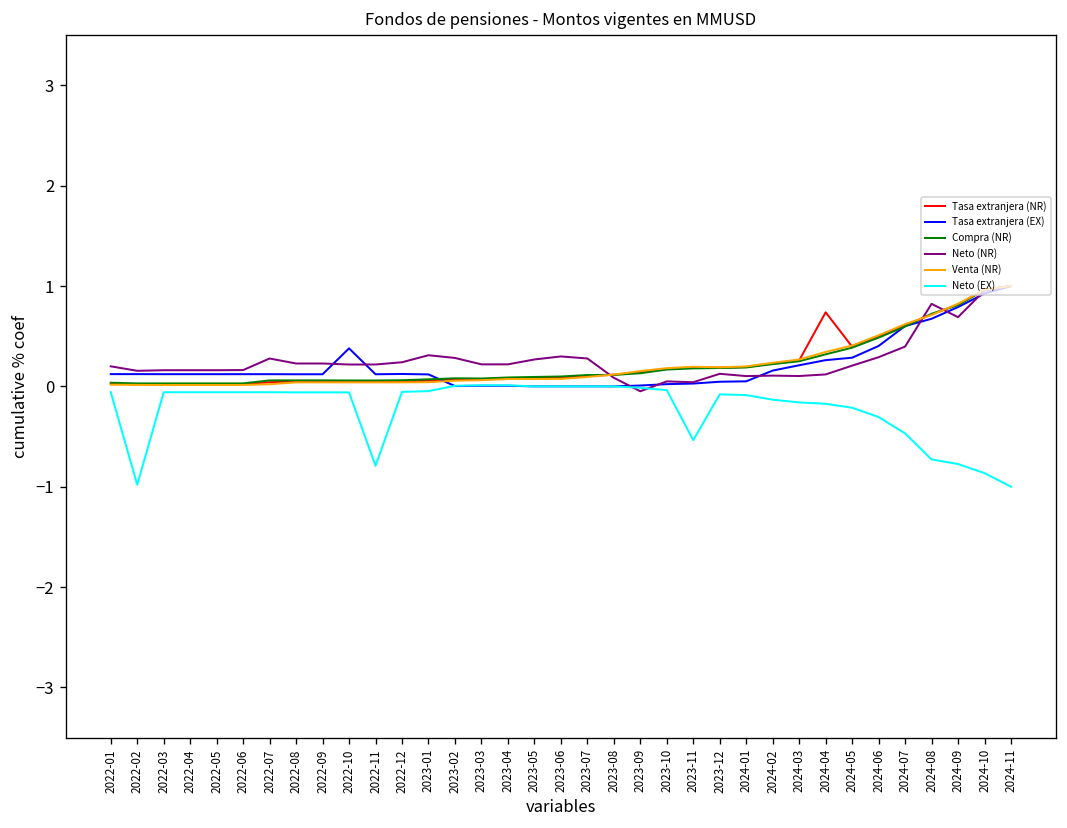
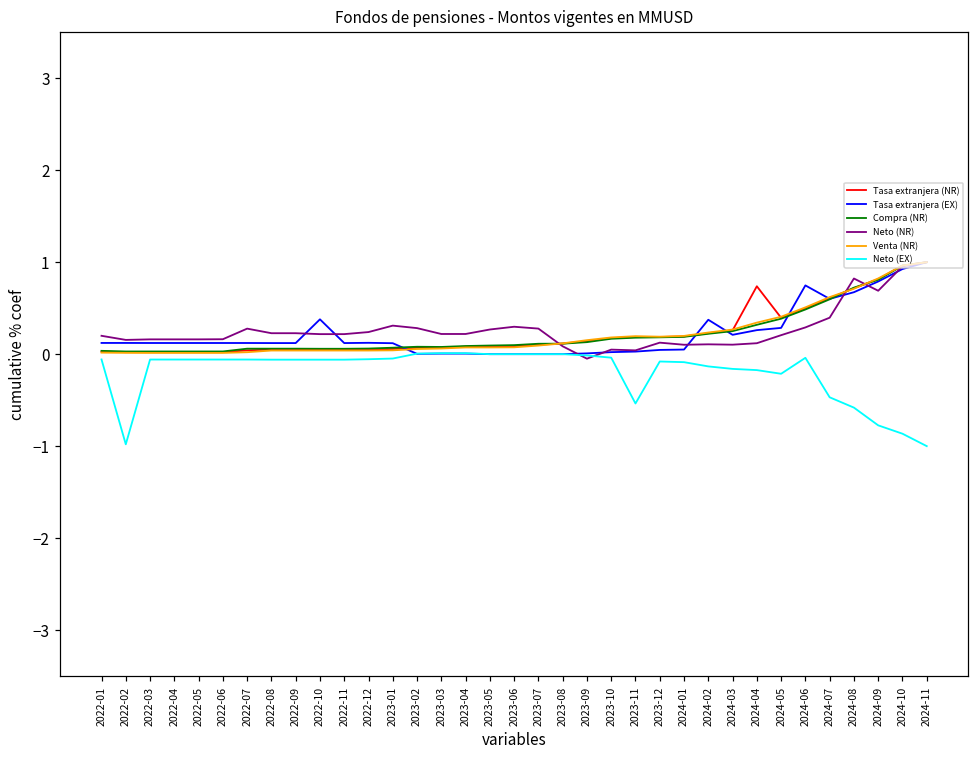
Neto (EX), 2022-11: -0.8 -> -0.1
Tasa extranjera (EX), 2024-02: 0.2 -> 0.4
Tasa extranjera (EX), 2024-06: 0.4 -> 0.7
Neto (EX), 2024-06: -0.3 -> 0.0
Neto (EX), 2024-08: -0.7 -> -0.6
